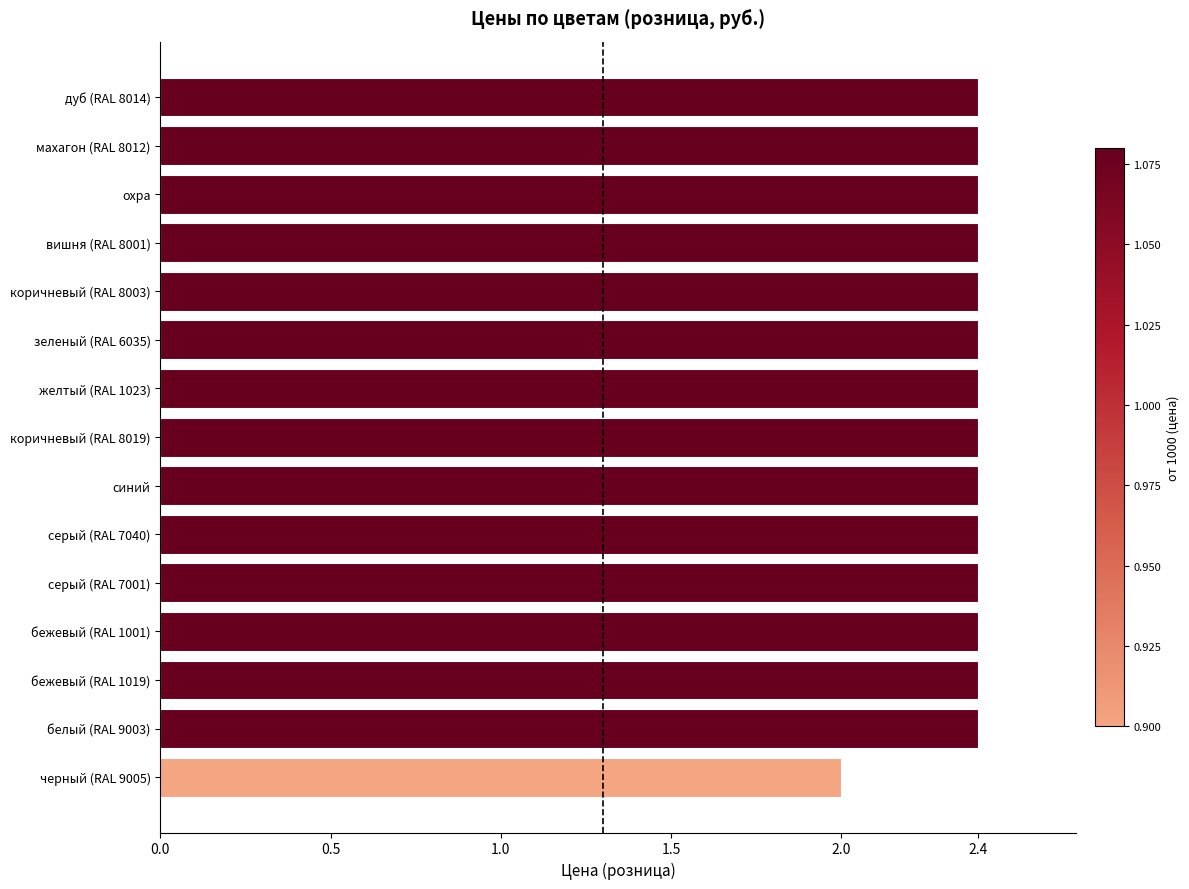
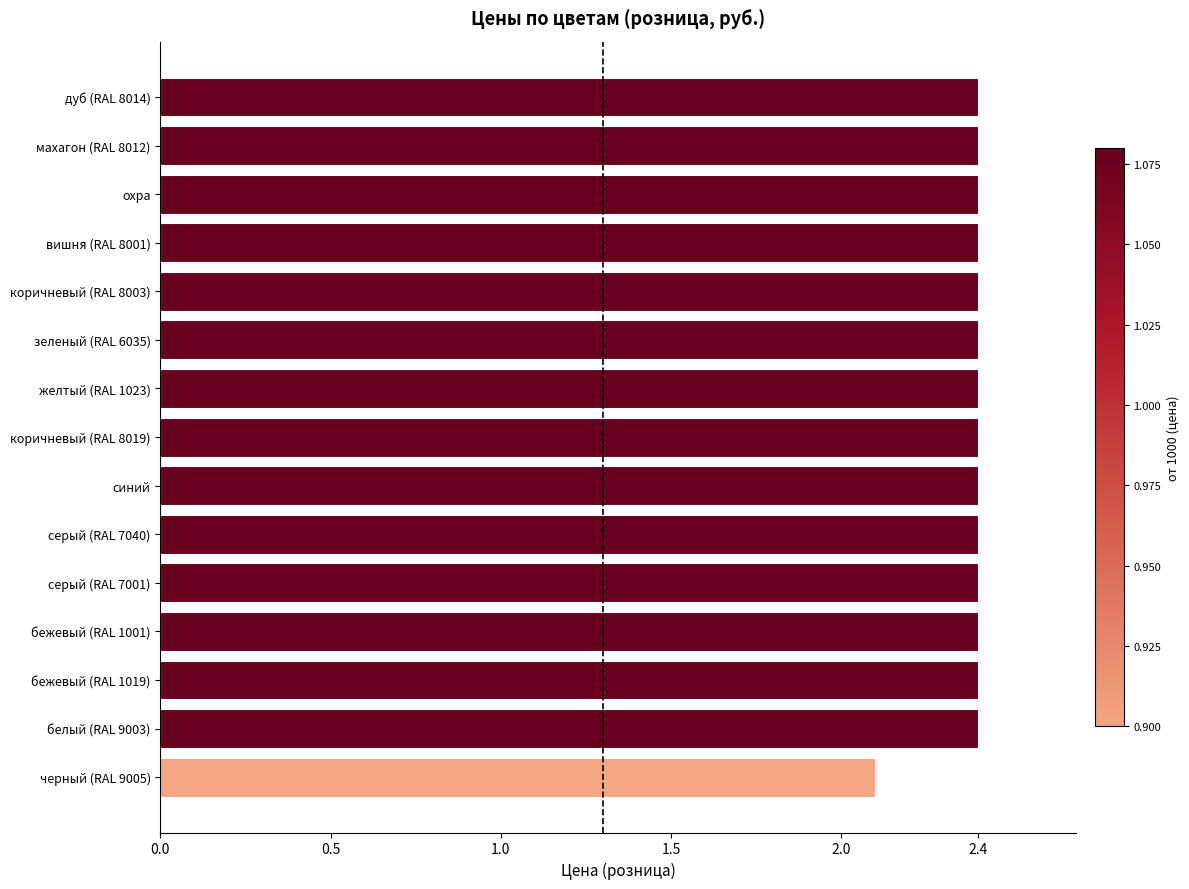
черный (RAL 9005): 2.0 -> 2.1
